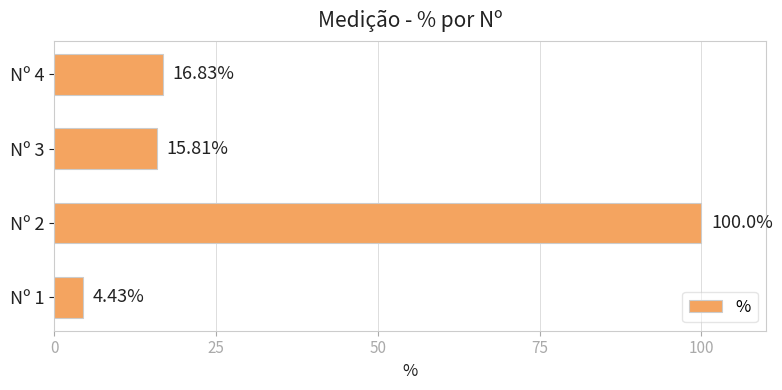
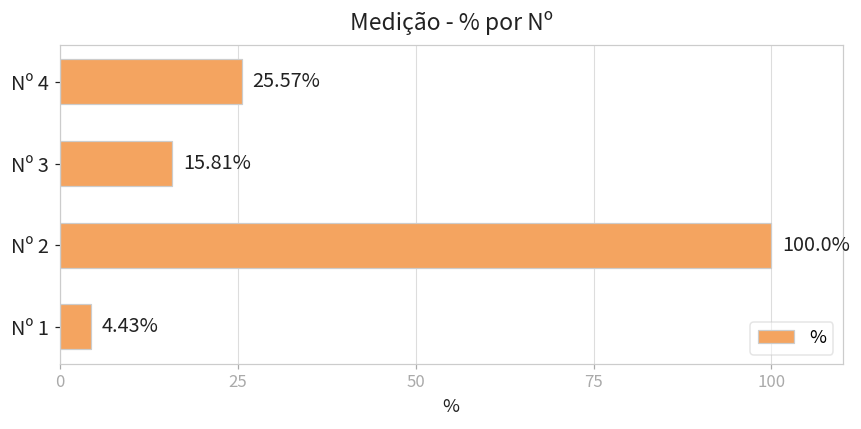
Nº 4: 16.83% -> 25.57%
